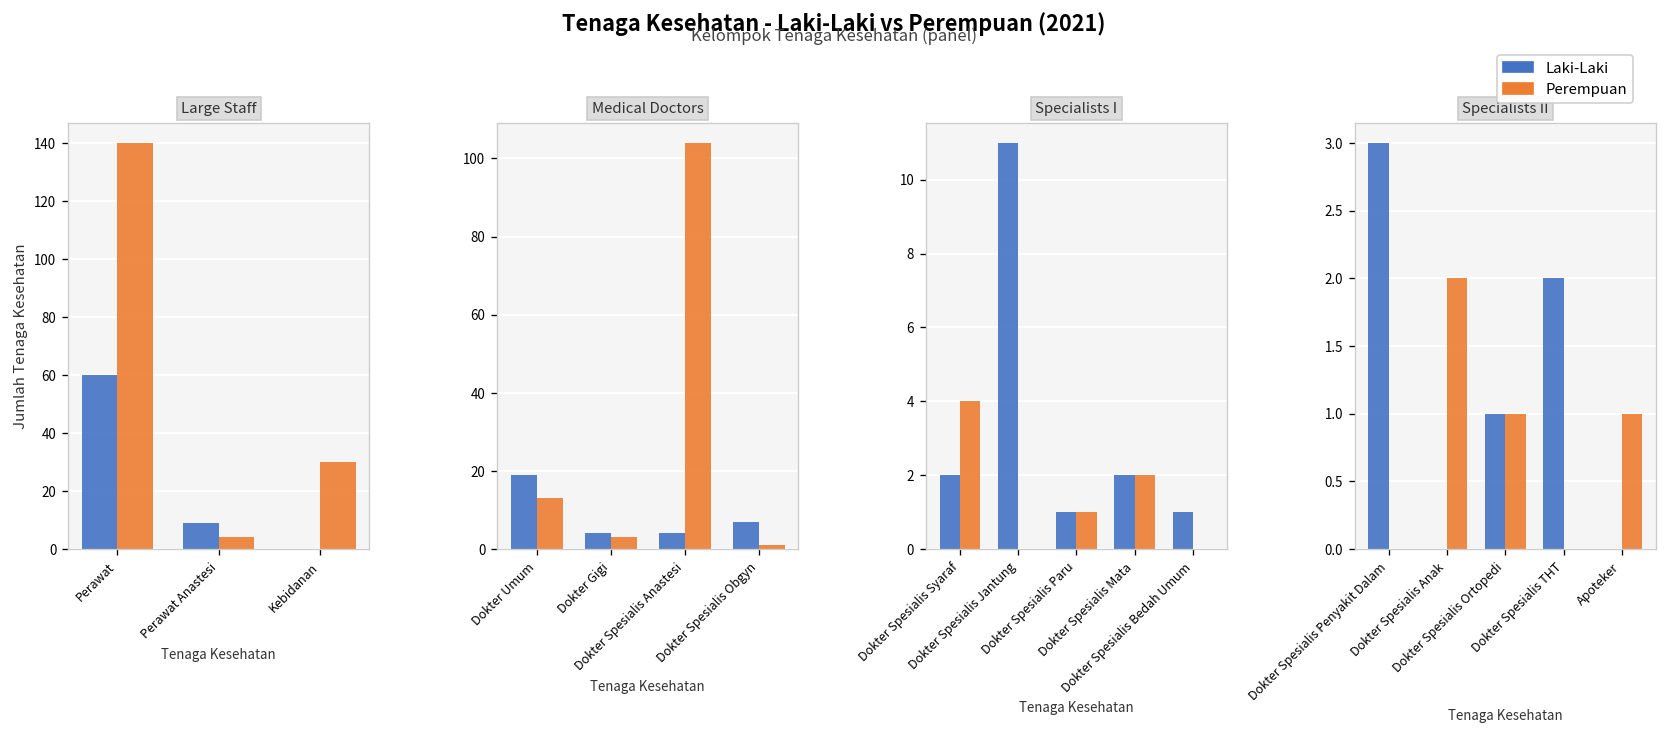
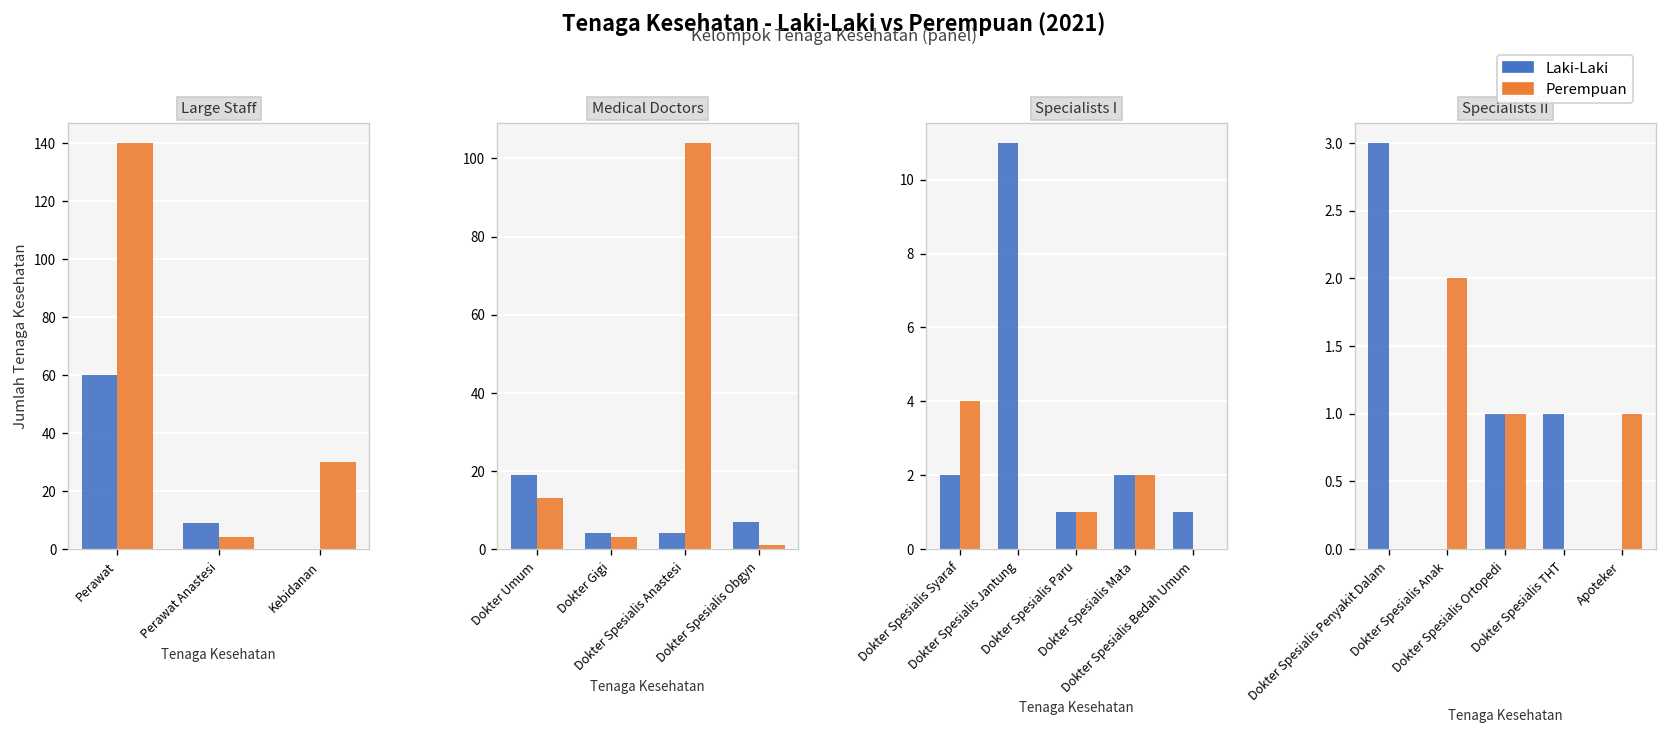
Specialists II, Laki-Laki, Dokter Spesialis THT: 2 -> 1
